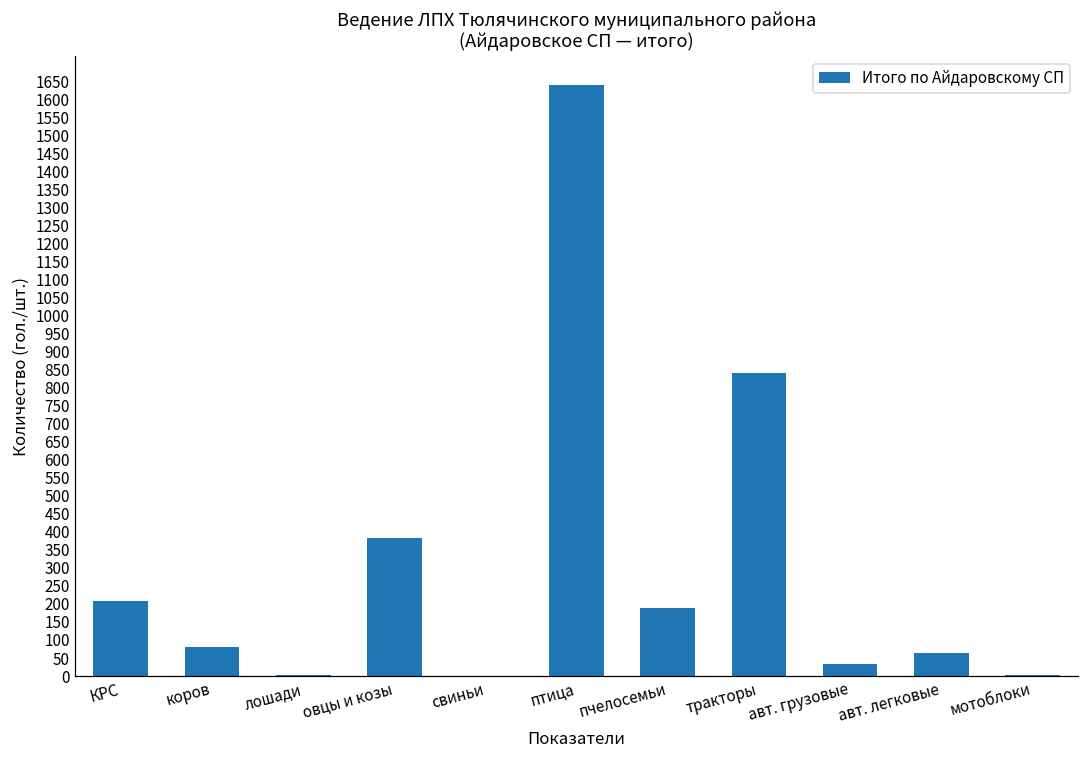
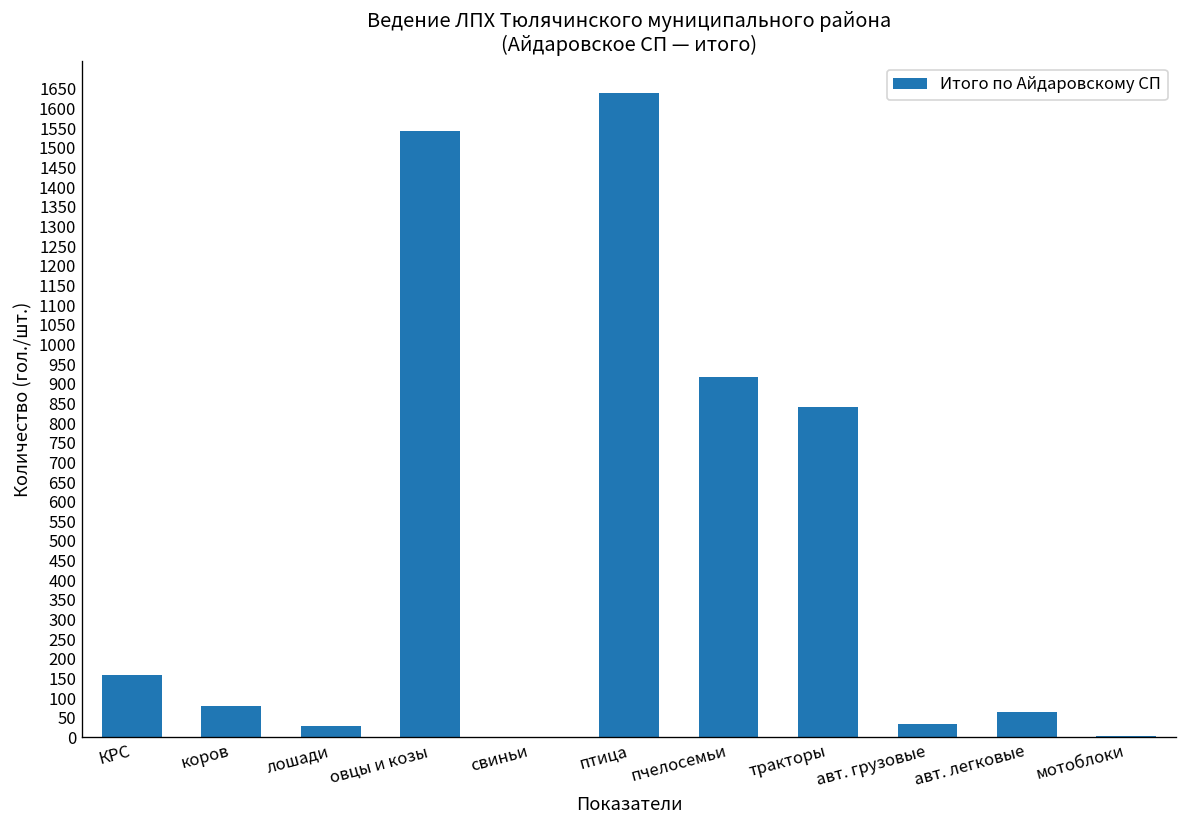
КРС: 210 -> 160
лошади: 0 -> 30
овцы и козы: 380 -> 1540
пчелосемьи: 190 -> 920
